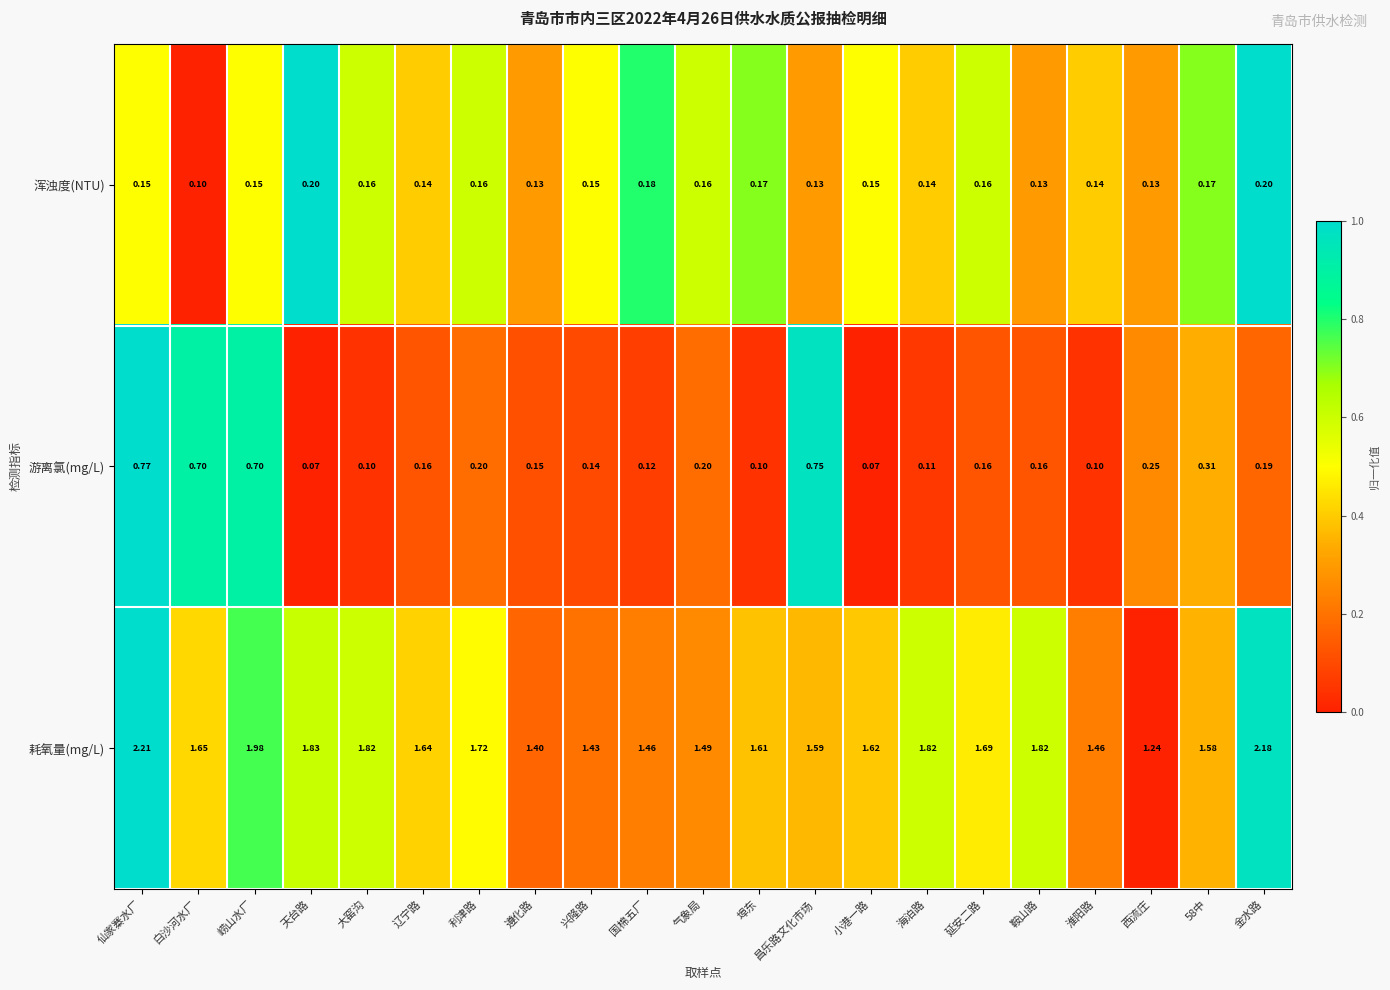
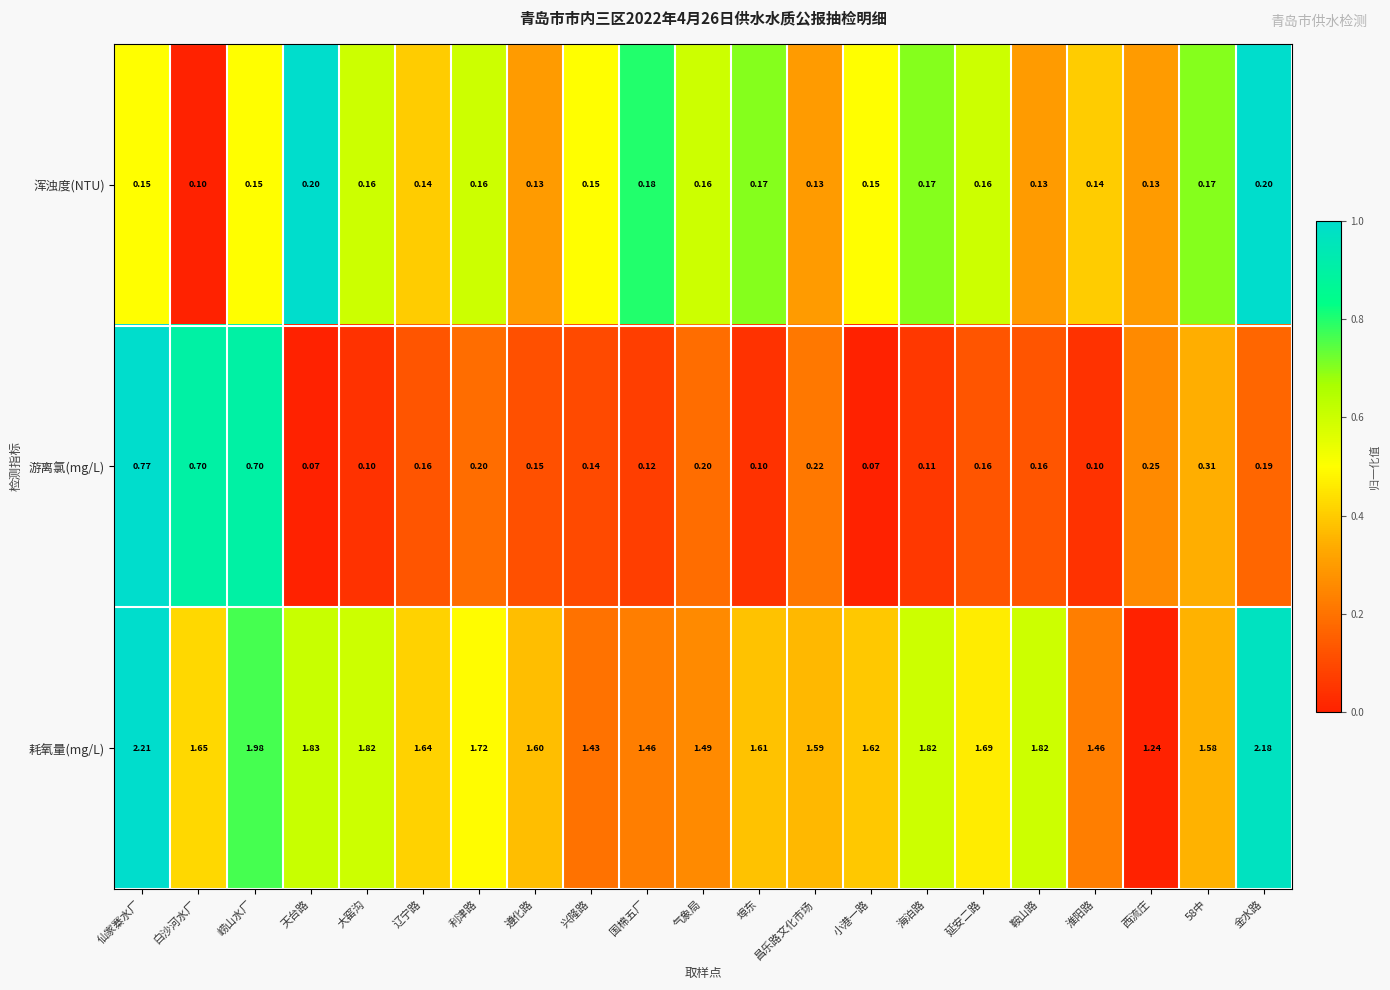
浑浊度(NTU), 海泊路: 0.14 -> 0.17
游离氯(mg/L), 昌乐路文化市场: 0.75 -> 0.22
耗氧量(mg/L), 遵化路: 1.40 -> 1.60
